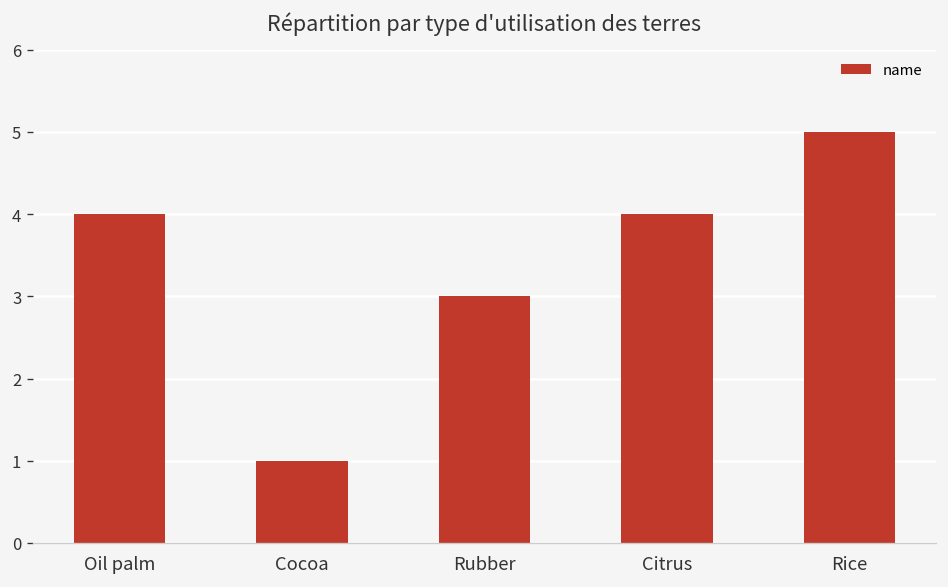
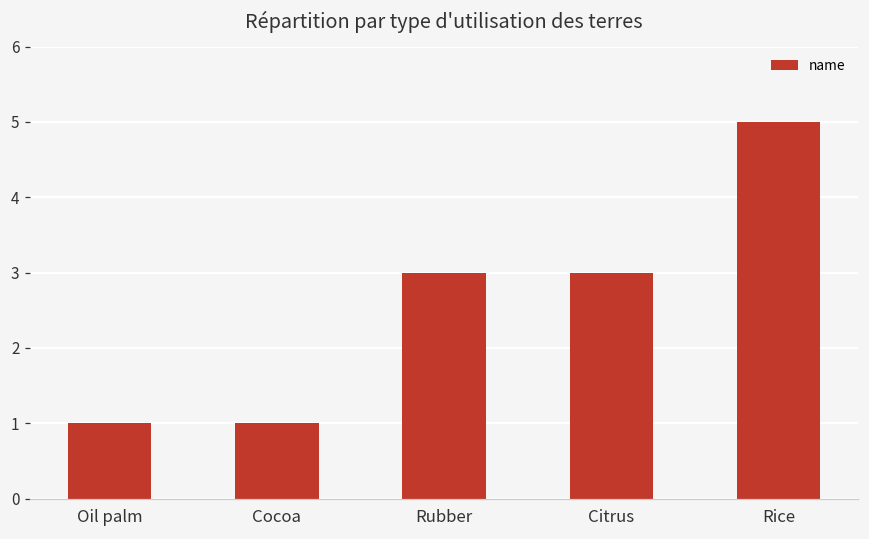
Oil palm: 4 -> 1
Citrus: 4 -> 3
